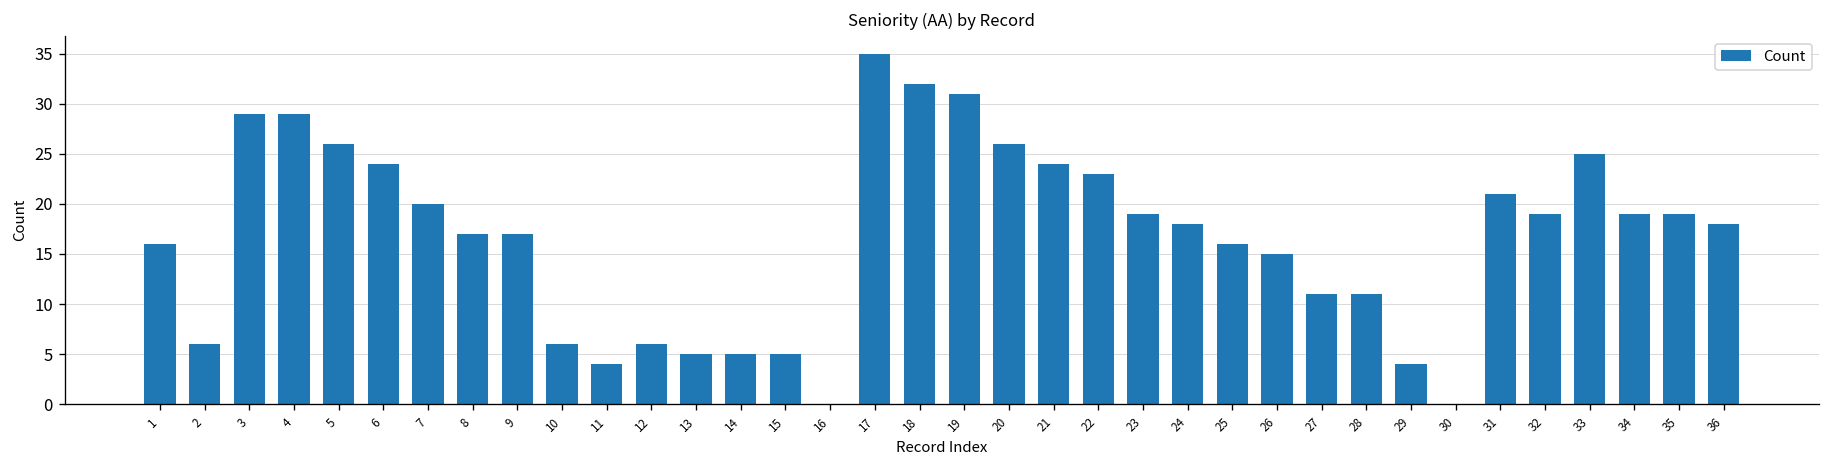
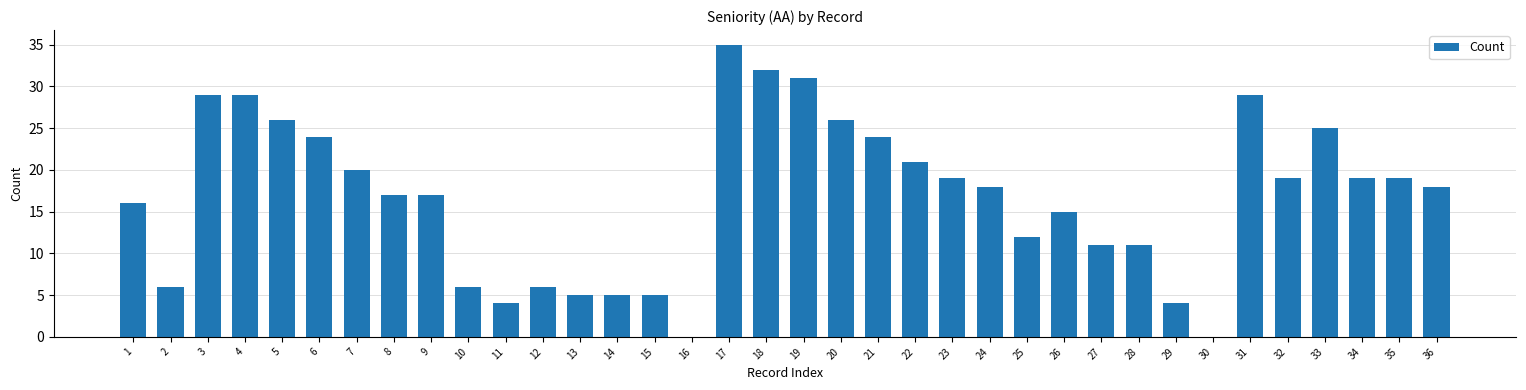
22: 23 -> 21
25: 16 -> 12
31: 21 -> 29
